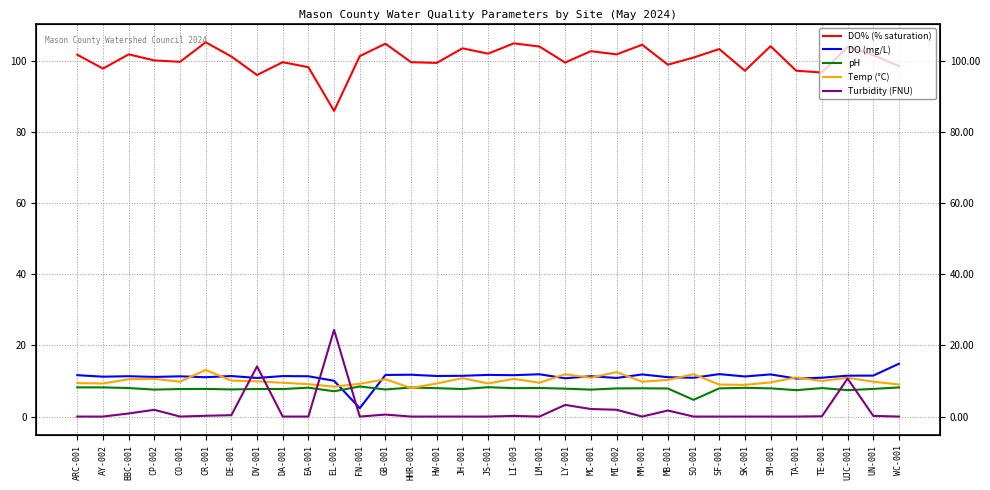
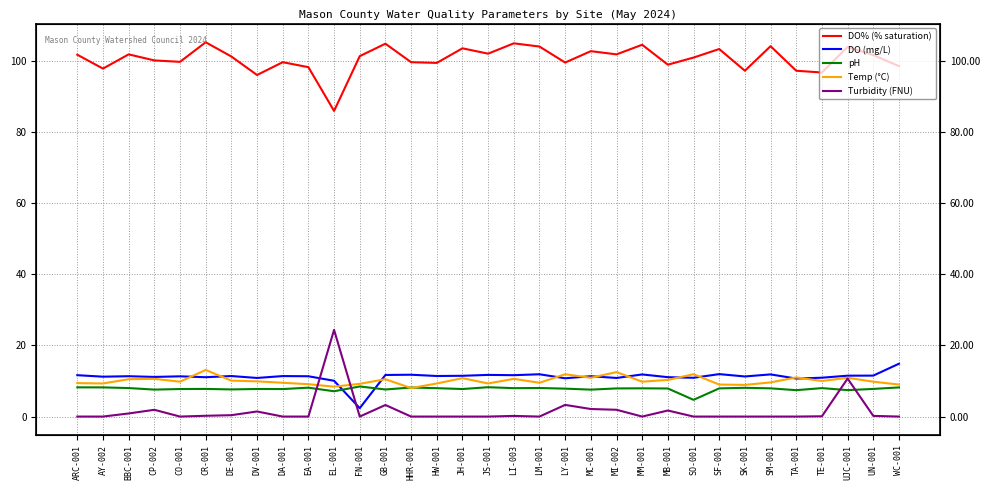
Turbidity (FNU), DV-001: 14 -> 1
Turbidity (FNU), GB-001: 1 -> 3
